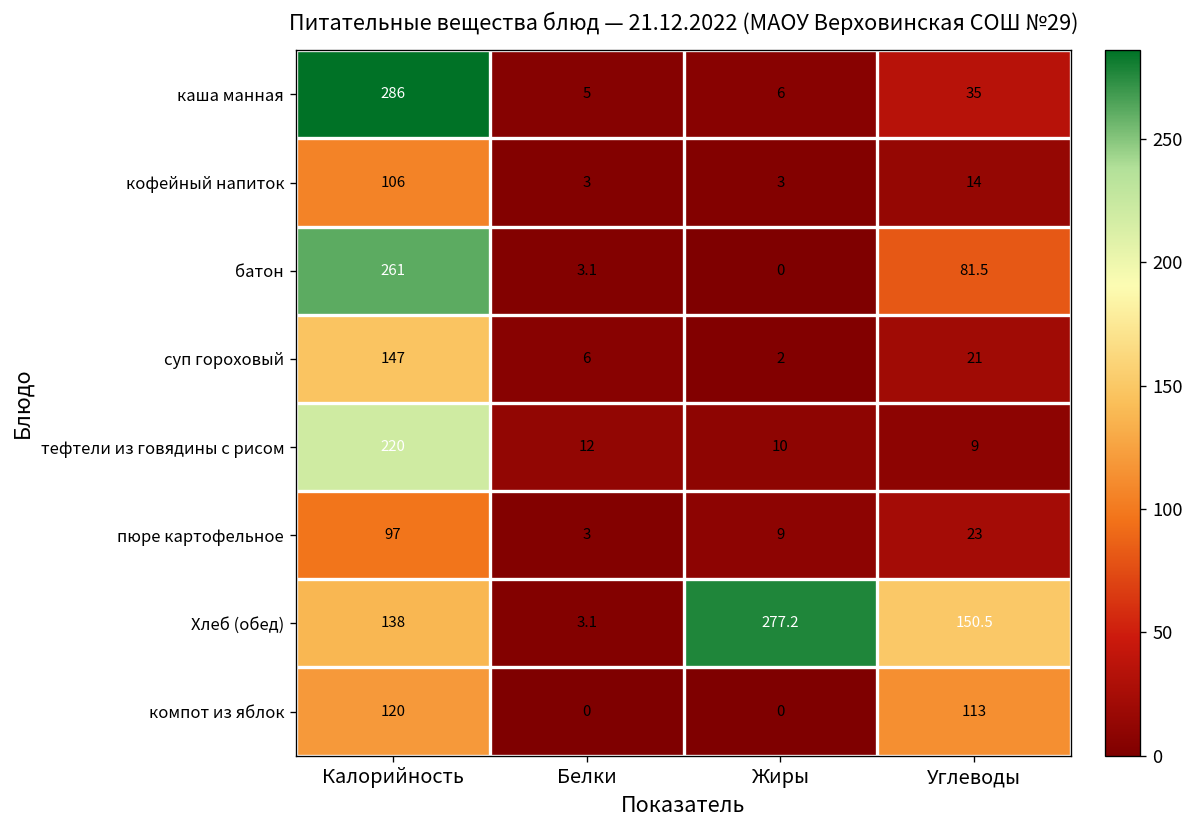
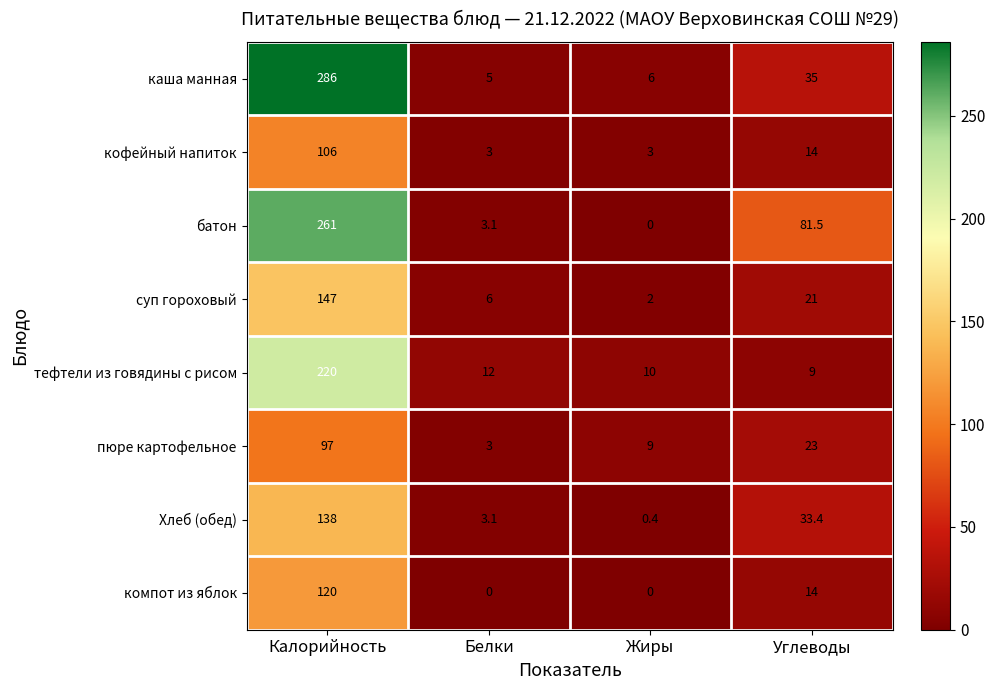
Хлеб (обед), Жиры: 277.2 -> 0.4
Хлеб (обед), Углеводы: 150.5 -> 33.4
компот из яблок, Углеводы: 113 -> 14
